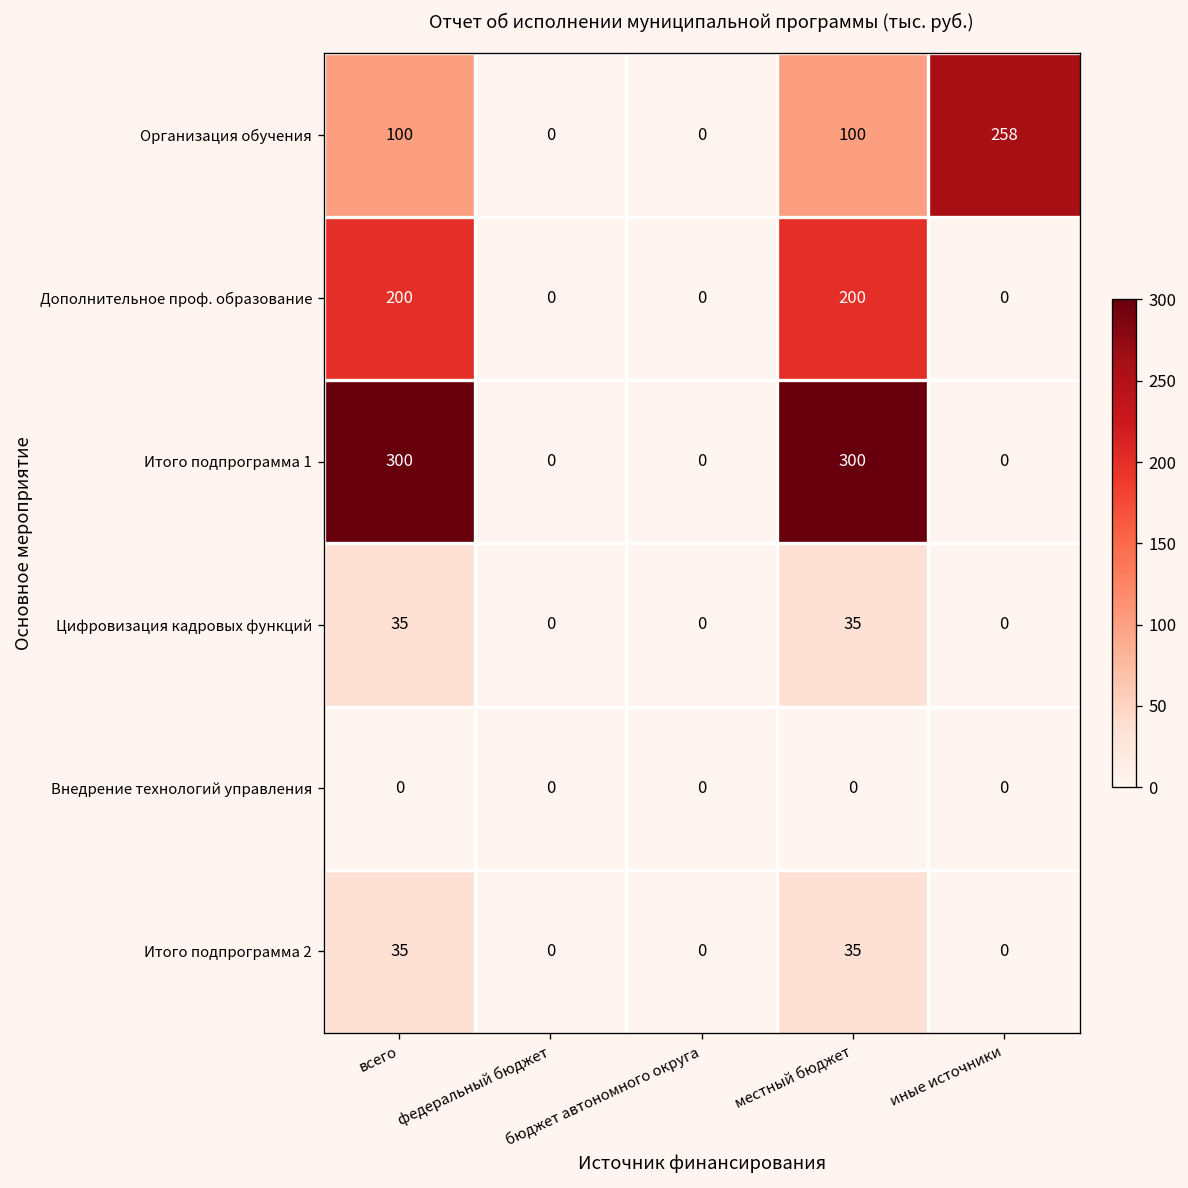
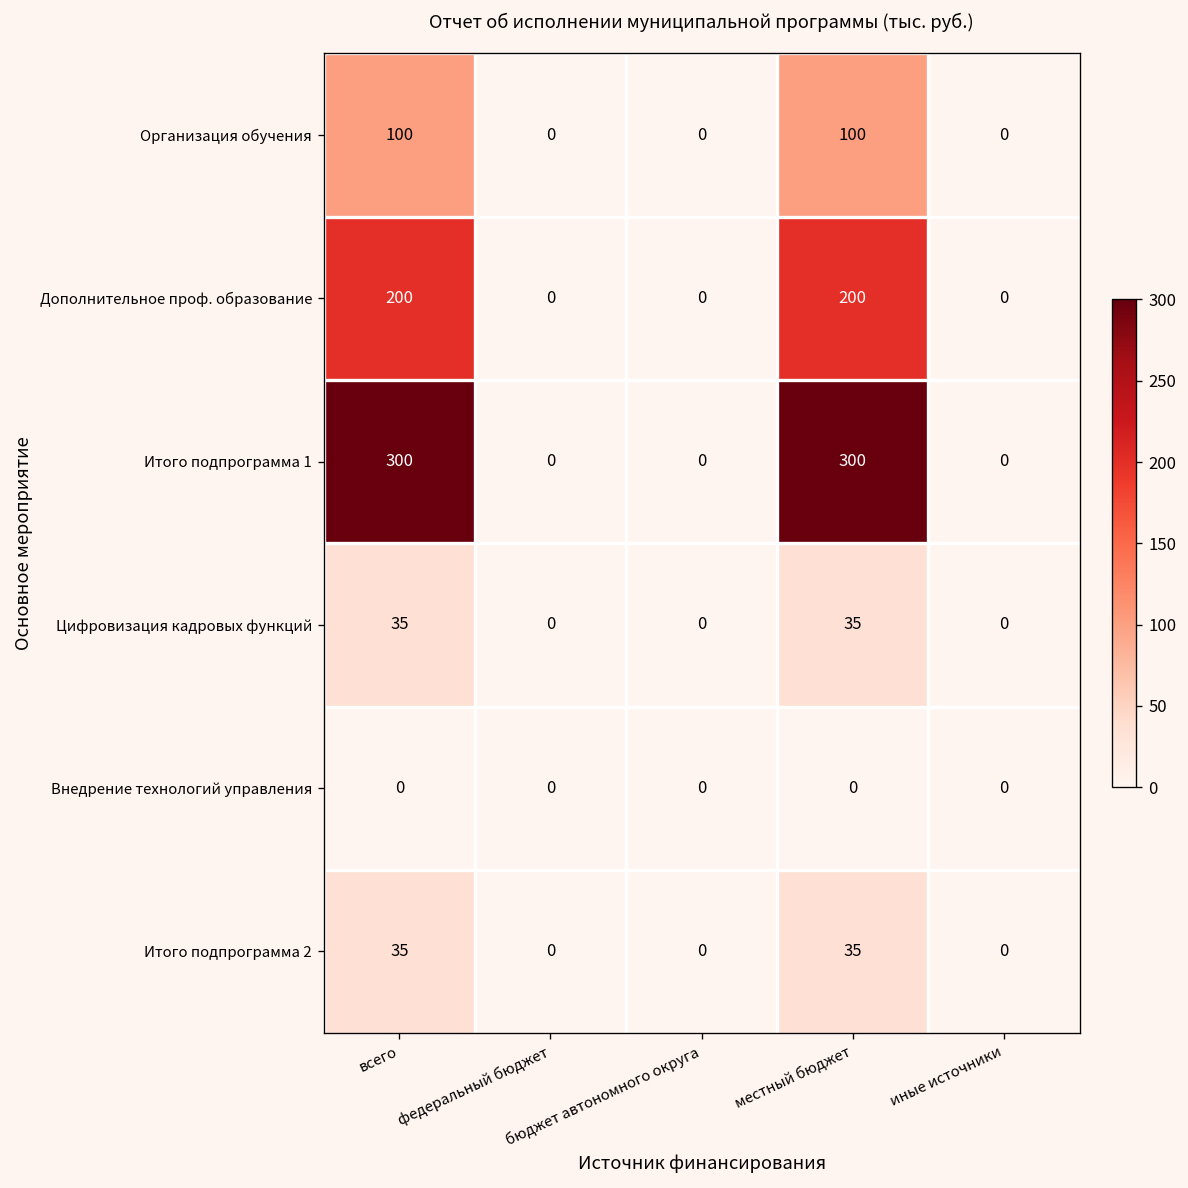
Организация обучения, иные источники: 258 -> 0
